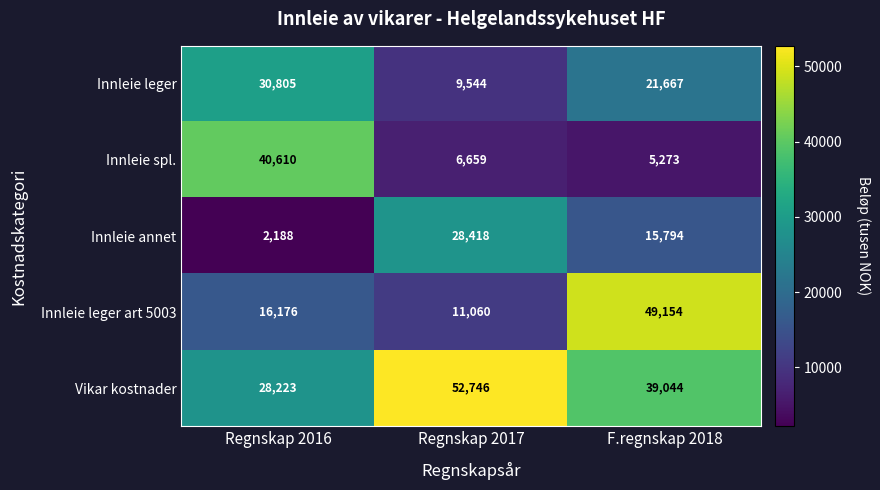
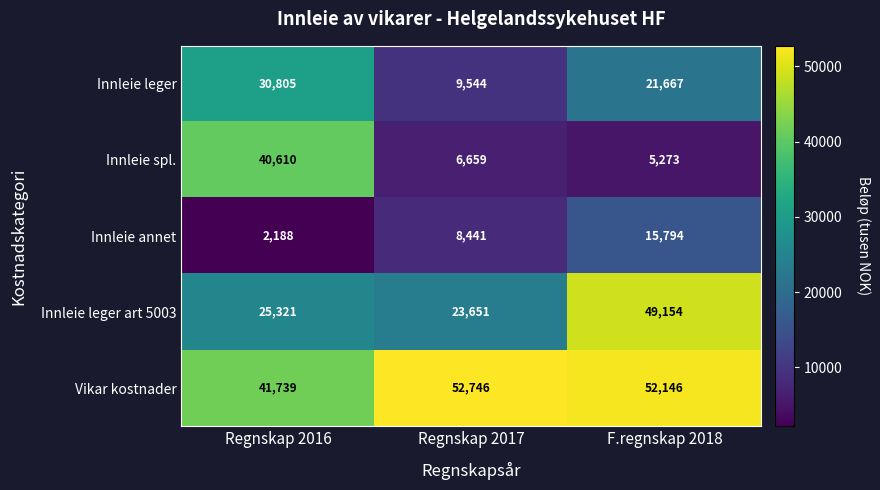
Innleie annet, Regnskap 2017: 28,418 -> 8,441
Innleie leger art 5003, Regnskap 2016: 16,176 -> 25,321
Innleie leger art 5003, Regnskap 2017: 11,060 -> 23,651
Vikar kostnader, Regnskap 2016: 28,223 -> 41,739
Vikar kostnader, F.regnskap 2018: 39,044 -> 52,146
